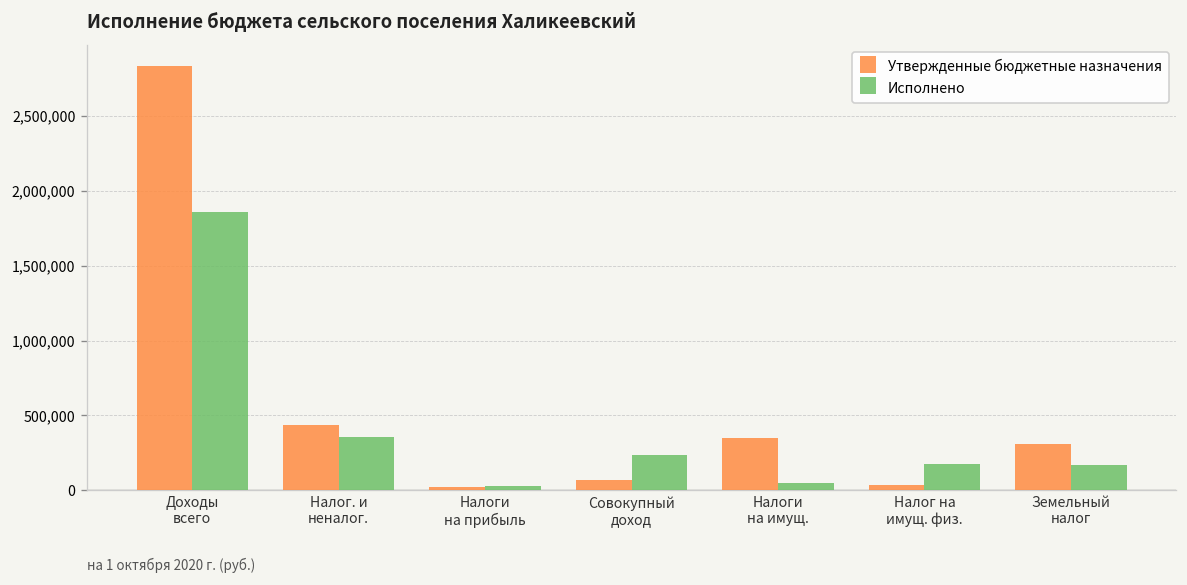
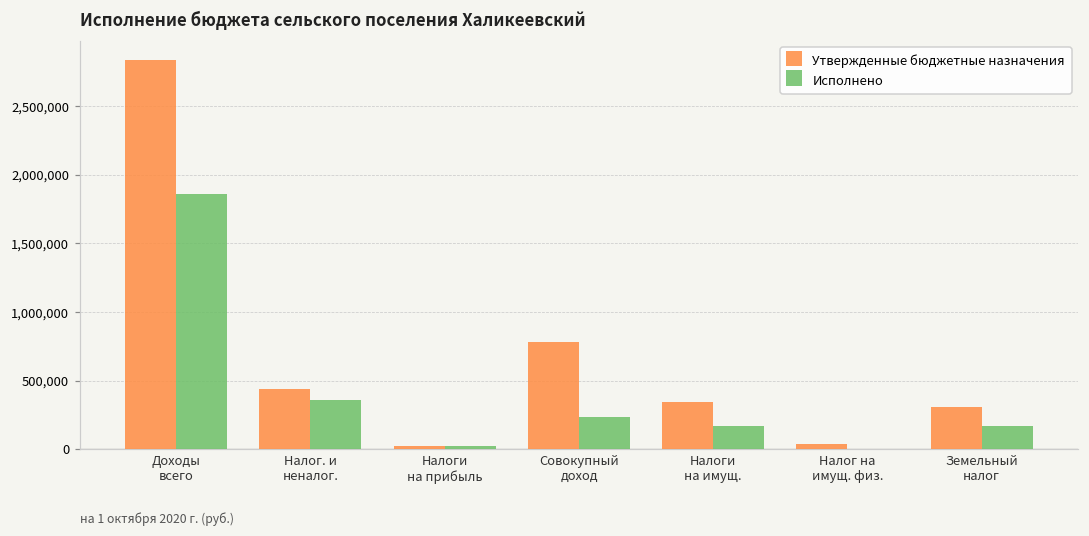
Утвержденные бюджетные назначения, Совокупный доход: 70,000 -> 780,000
Исполнено, Налоги на имущ.: 50,000 -> 170,000
Исполнено, Налог на имущ. физ.: 170,000 -> 0
